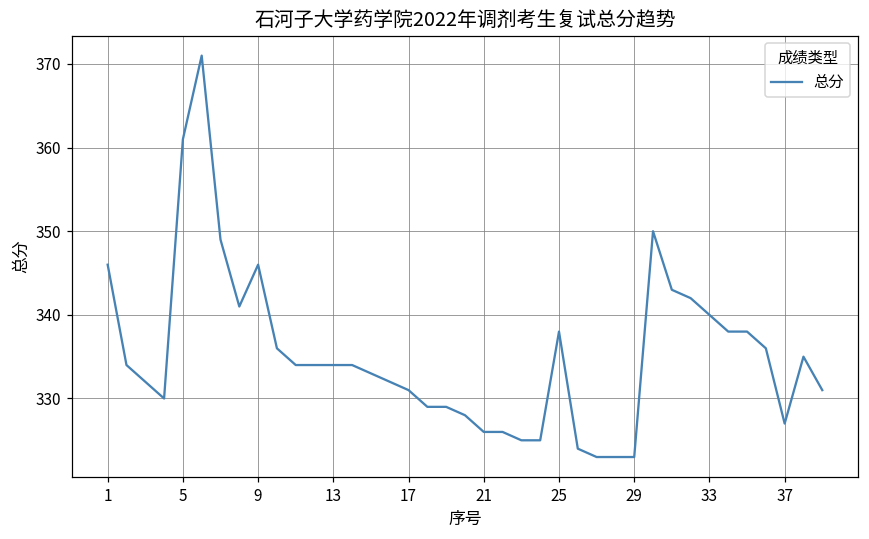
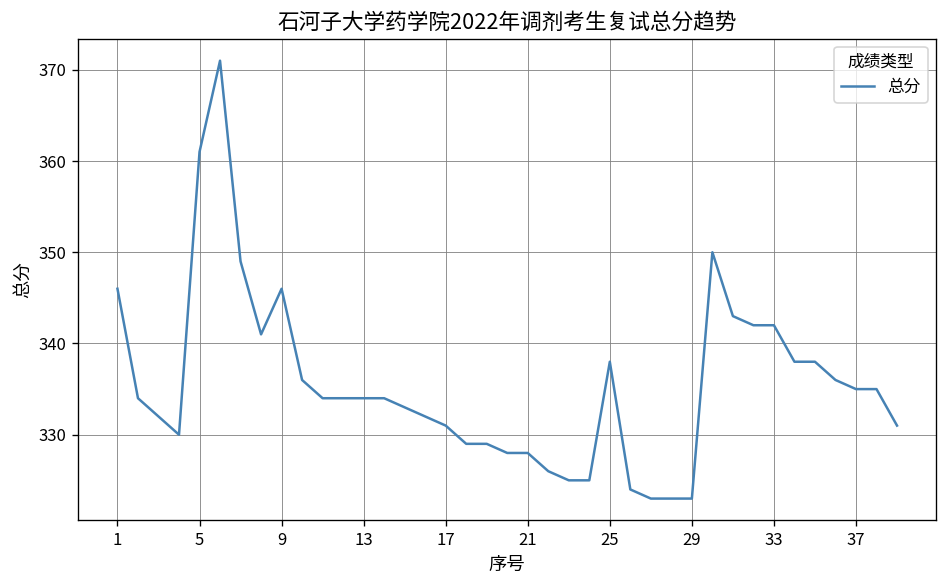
21: 326 -> 328
33: 340 -> 342
37: 327 -> 335
